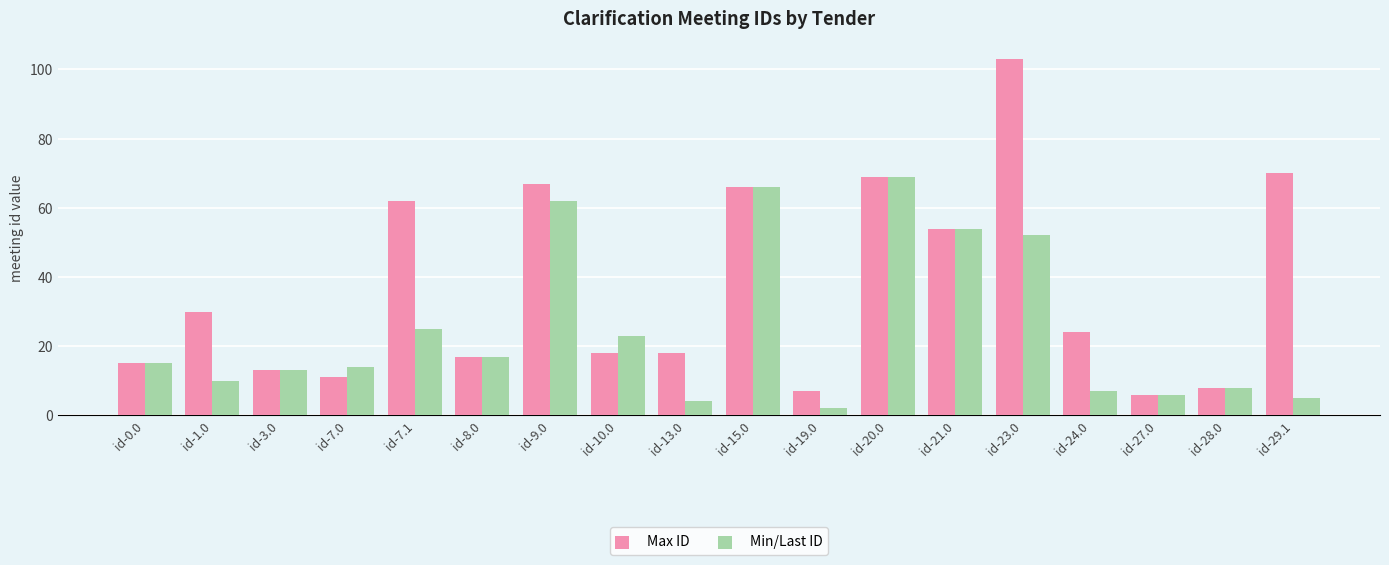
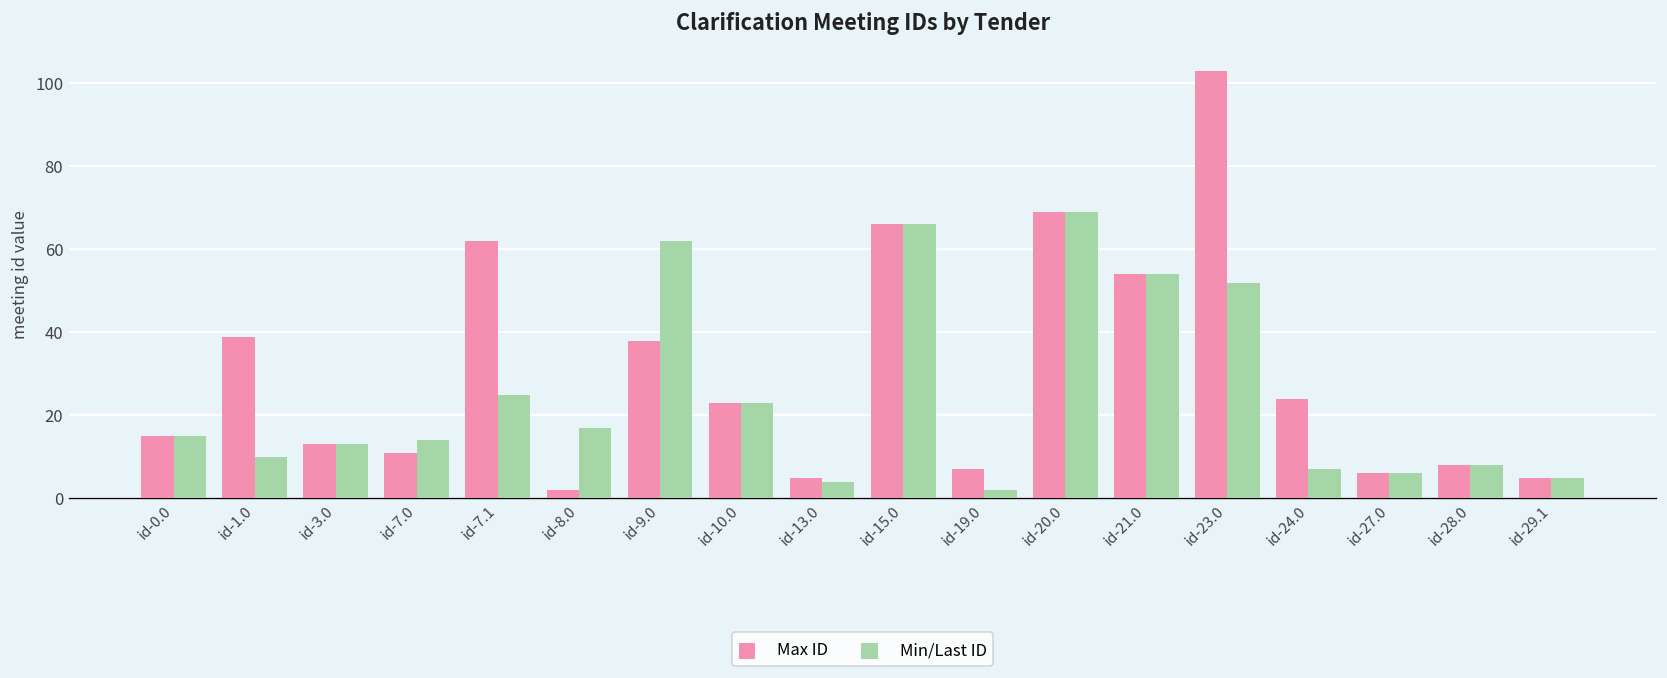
Max ID, id-1.0: 30 -> 39
Max ID, id-8.0: 17 -> 2
Max ID, id-9.0: 67 -> 38
Max ID, id-10.0: 18 -> 23
Max ID, id-13.0: 18 -> 5
Max ID, id-29.1: 70 -> 5
